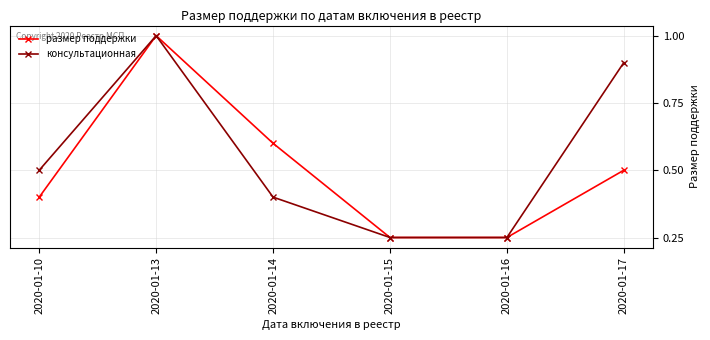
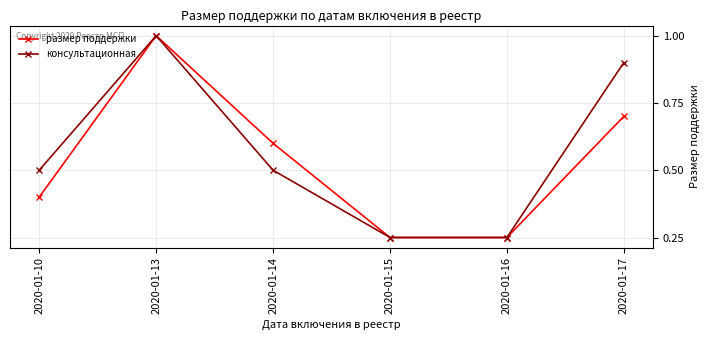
консультационная, 2020-01-14: 0.4 -> 0.5
размер поддержки, 2020-01-17: 0.5 -> 0.7
